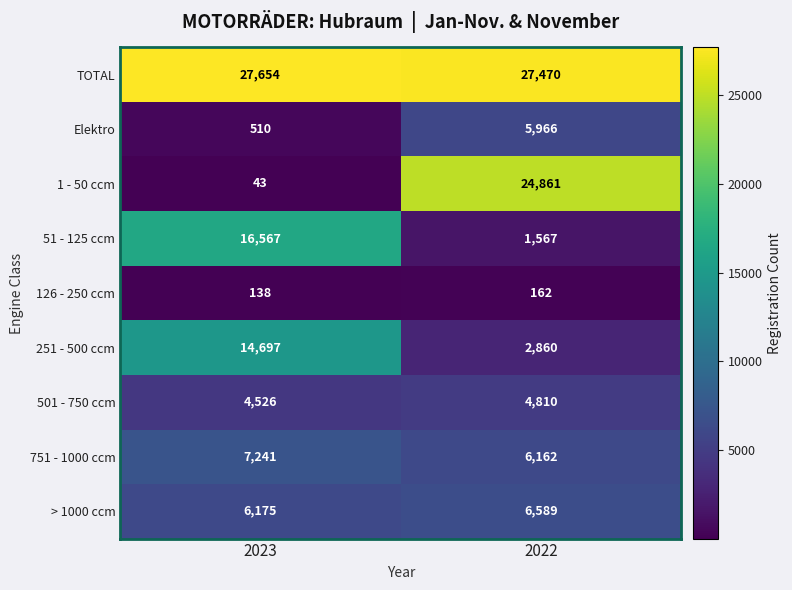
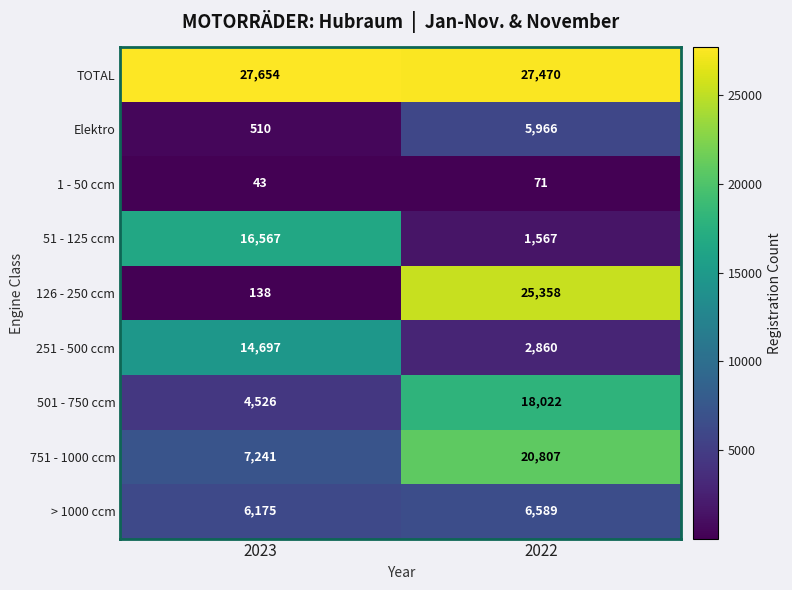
1 - 50 ccm, 2022: 24,861 -> 71
126 - 250 ccm, 2022: 162 -> 25,358
501 - 750 ccm, 2022: 4,810 -> 18,022
751 - 1000 ccm, 2022: 6,162 -> 20,807
